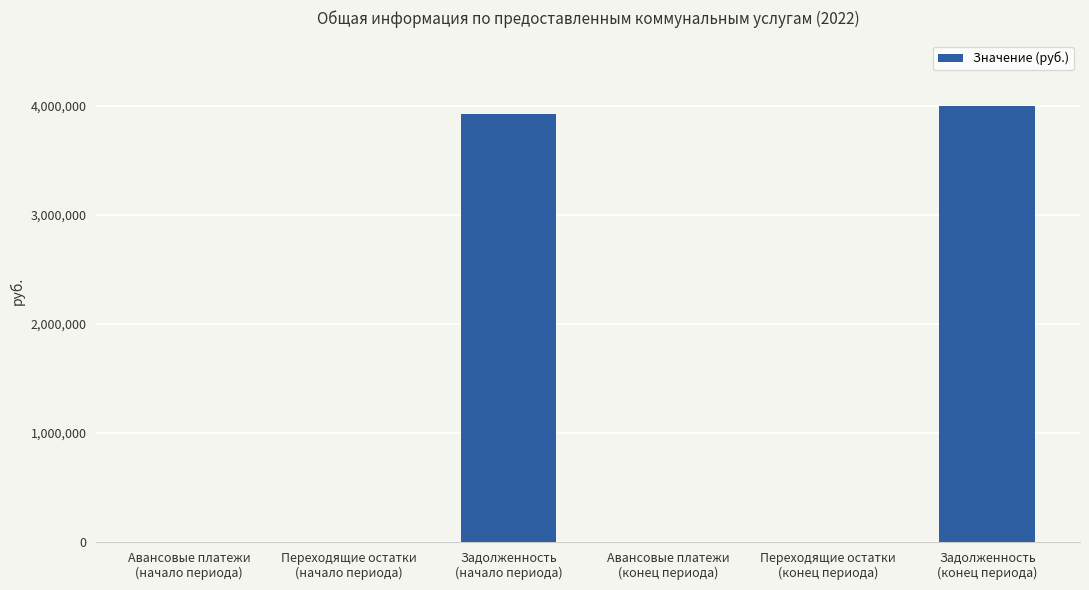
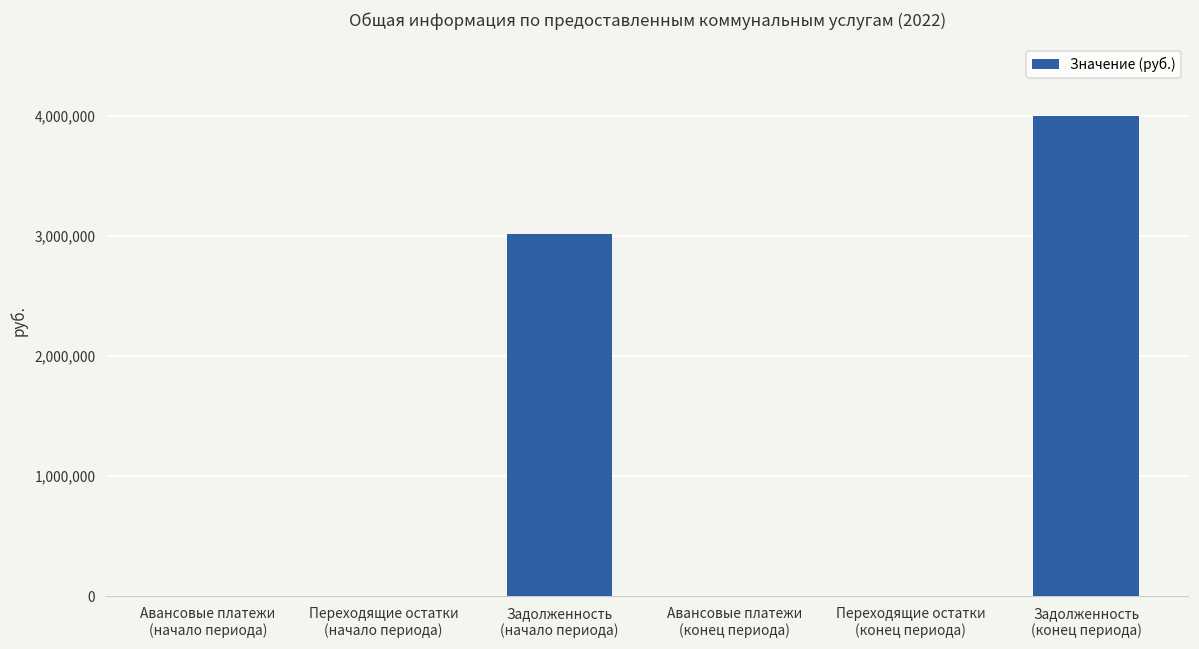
Задолженность (начало периода): 3,920,000 -> 3,020,000
